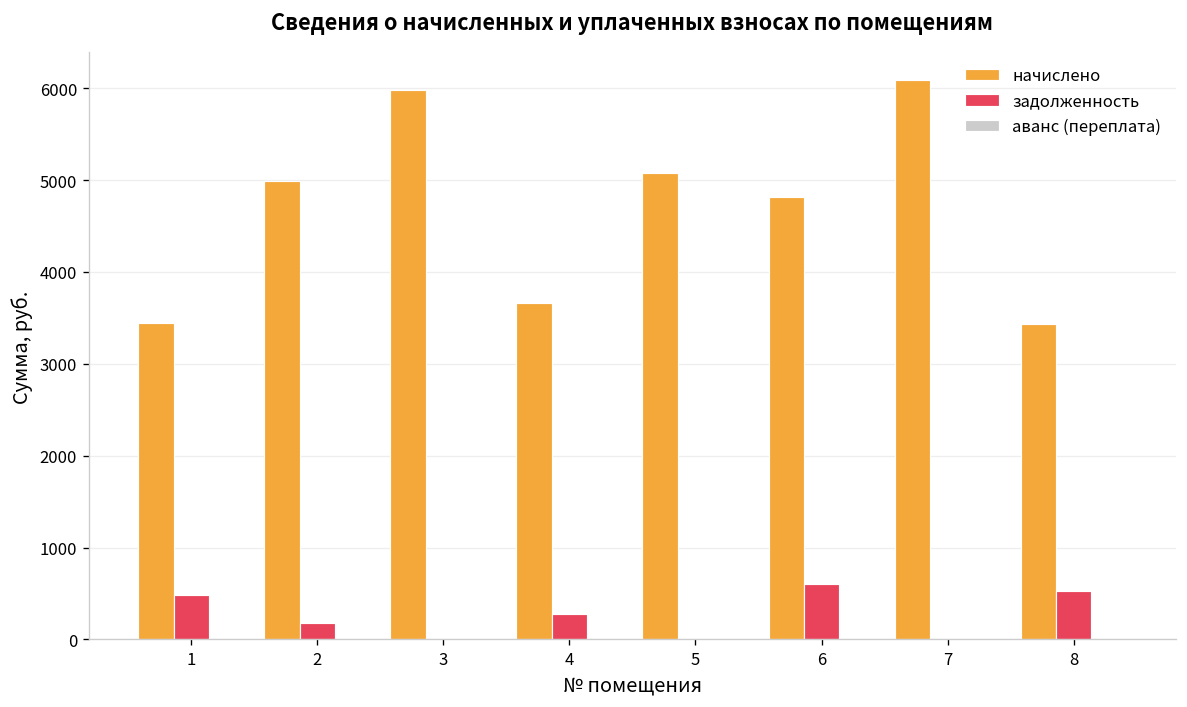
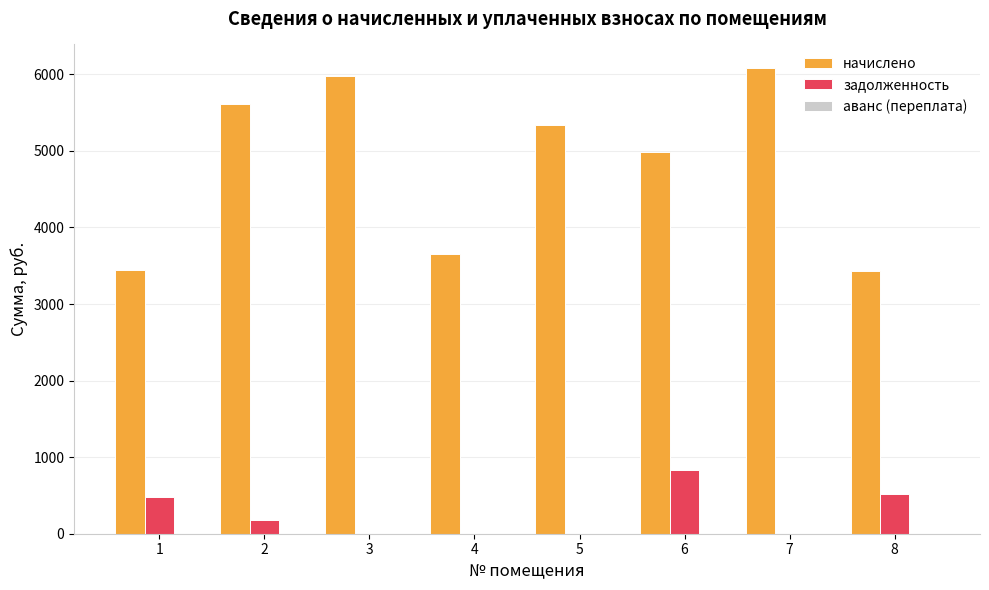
начислено, 2: 5000 -> 5600
задолженность, 4: 300 -> 0
начислено, 5: 5100 -> 5300
начислено, 6: 4800 -> 5000
задолженность, 6: 600 -> 800
